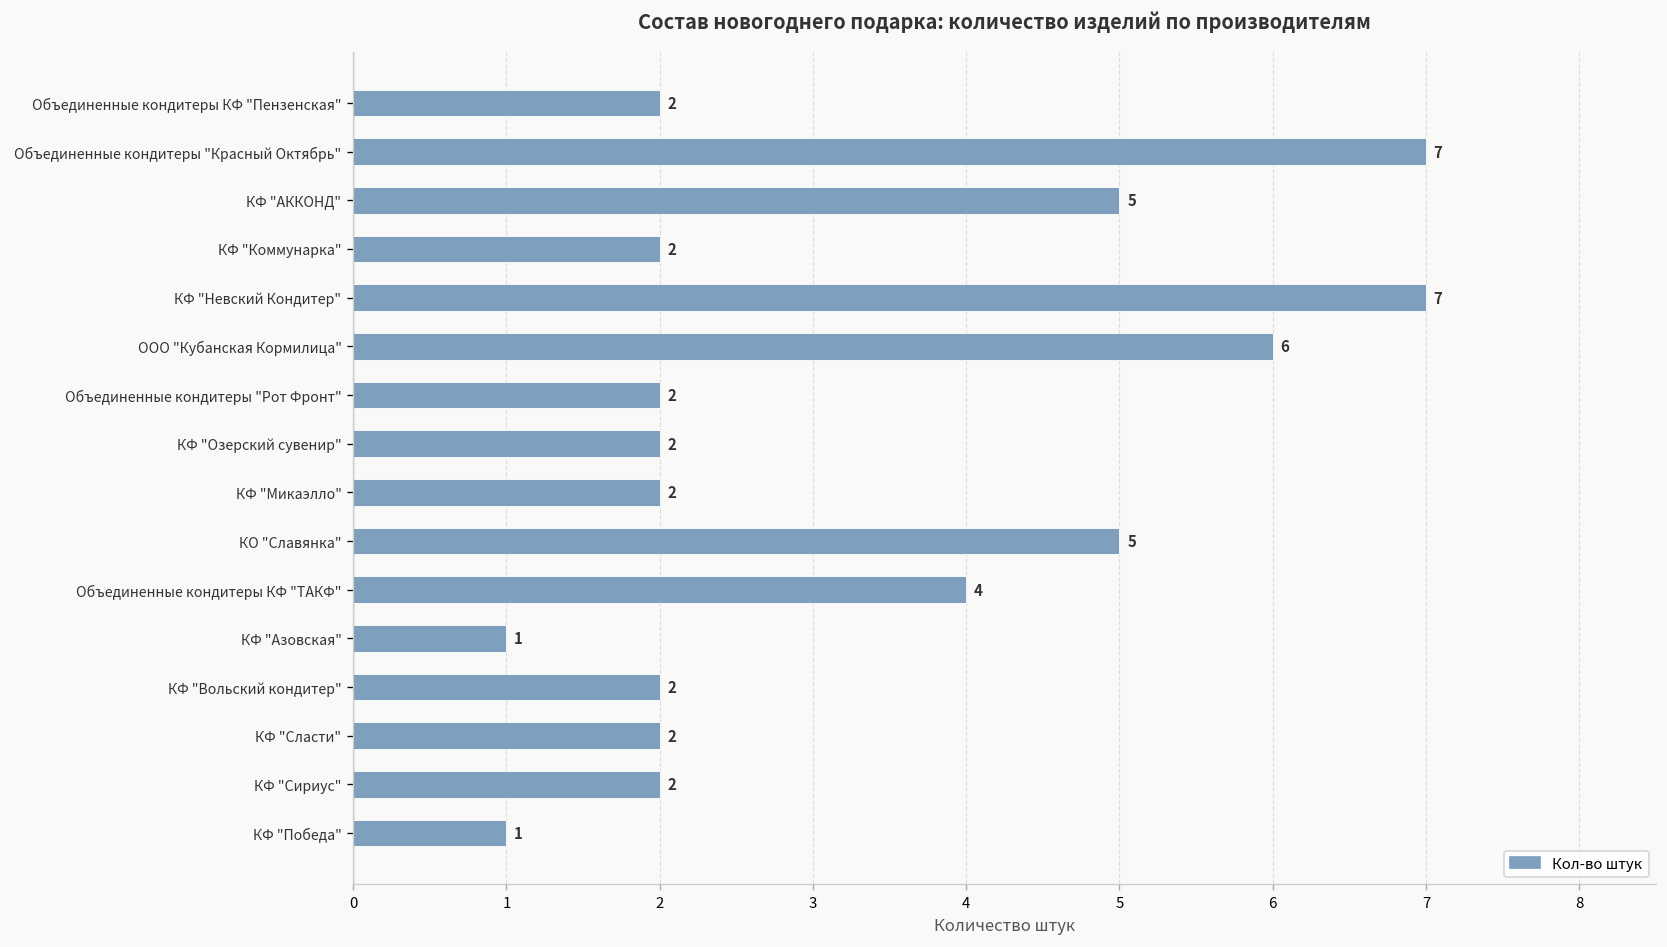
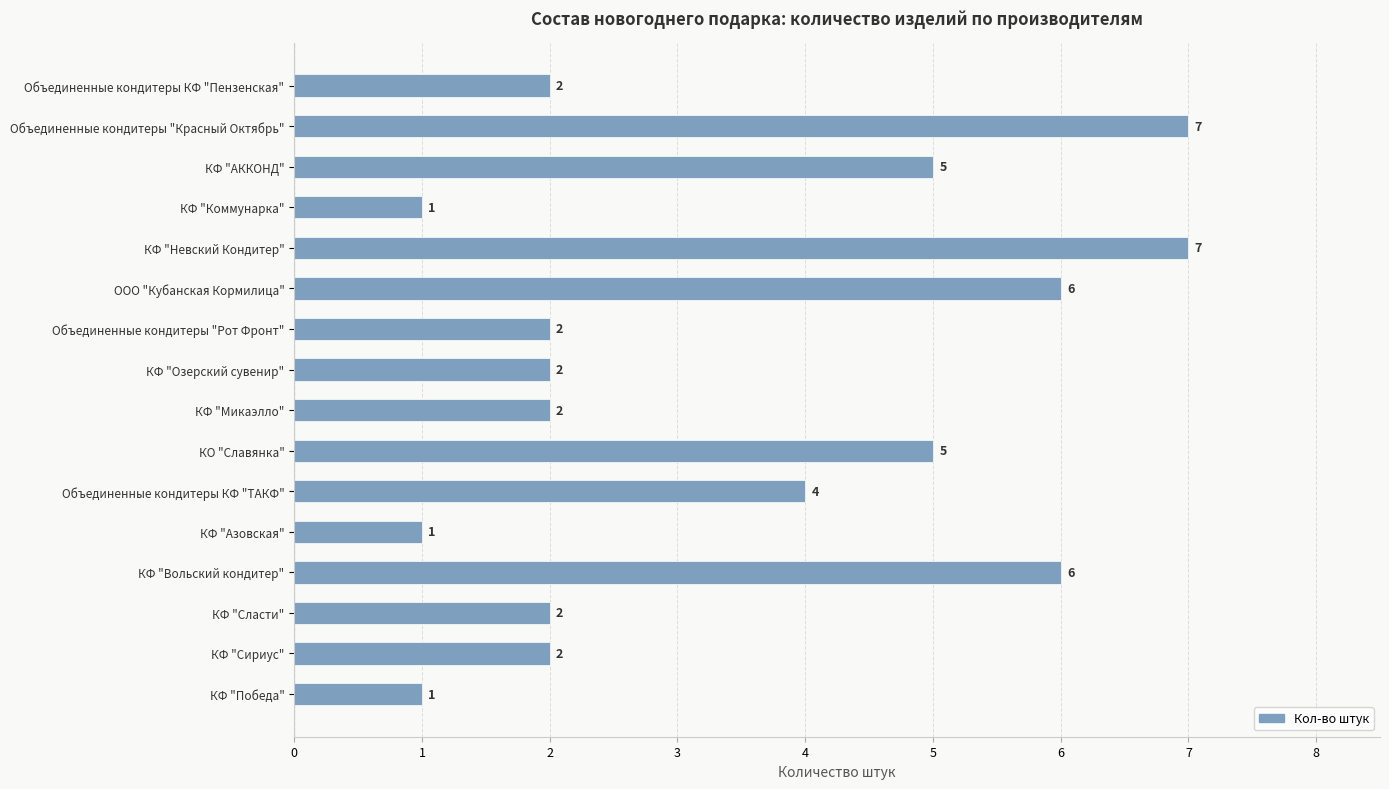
КФ "Коммунарка": 2 -> 1
КФ "Вольский кондитер": 2 -> 6
